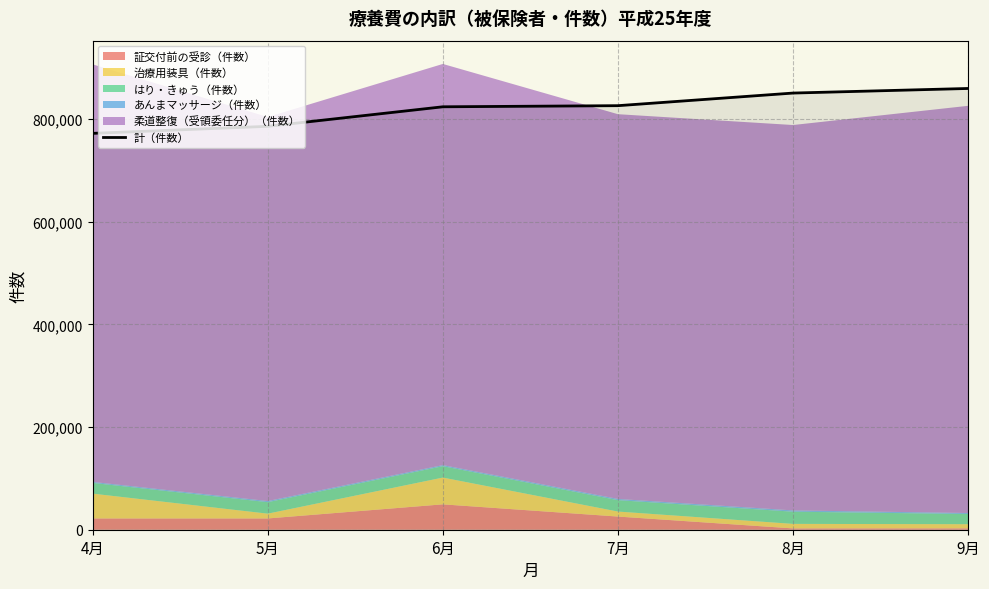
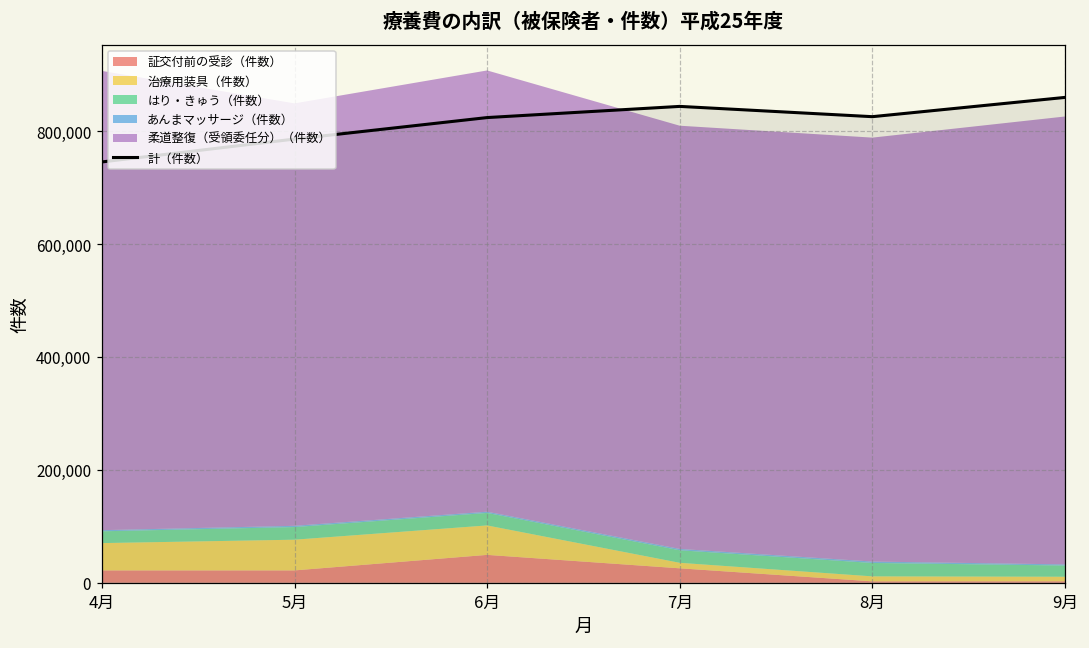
計（件数）, 4月: 770,000 -> 750,000
治療用装具（件数）, 5月: 10,000 -> 50,000
計（件数）, 7月: 830,000 -> 840,000
計（件数）, 8月: 850,000 -> 830,000
